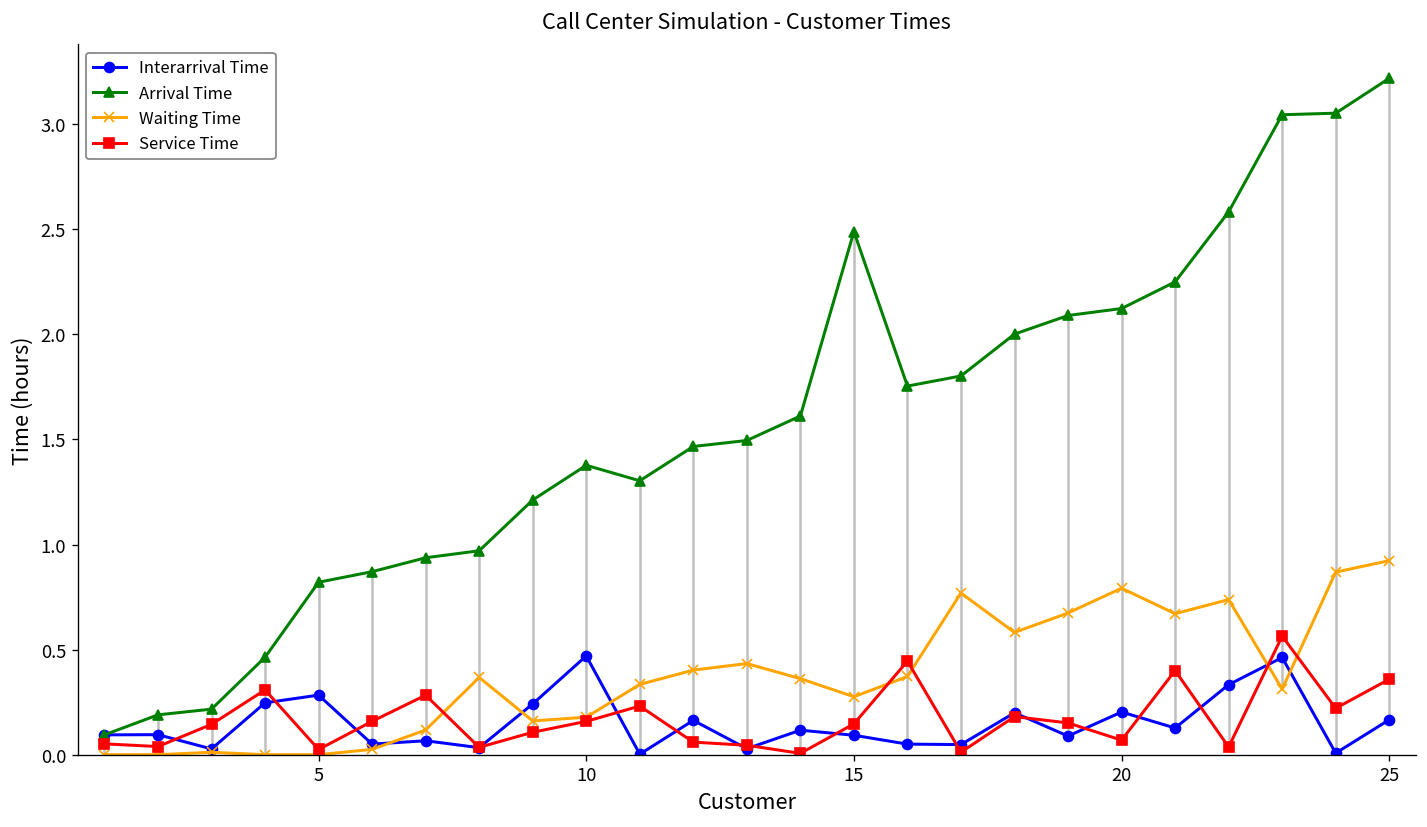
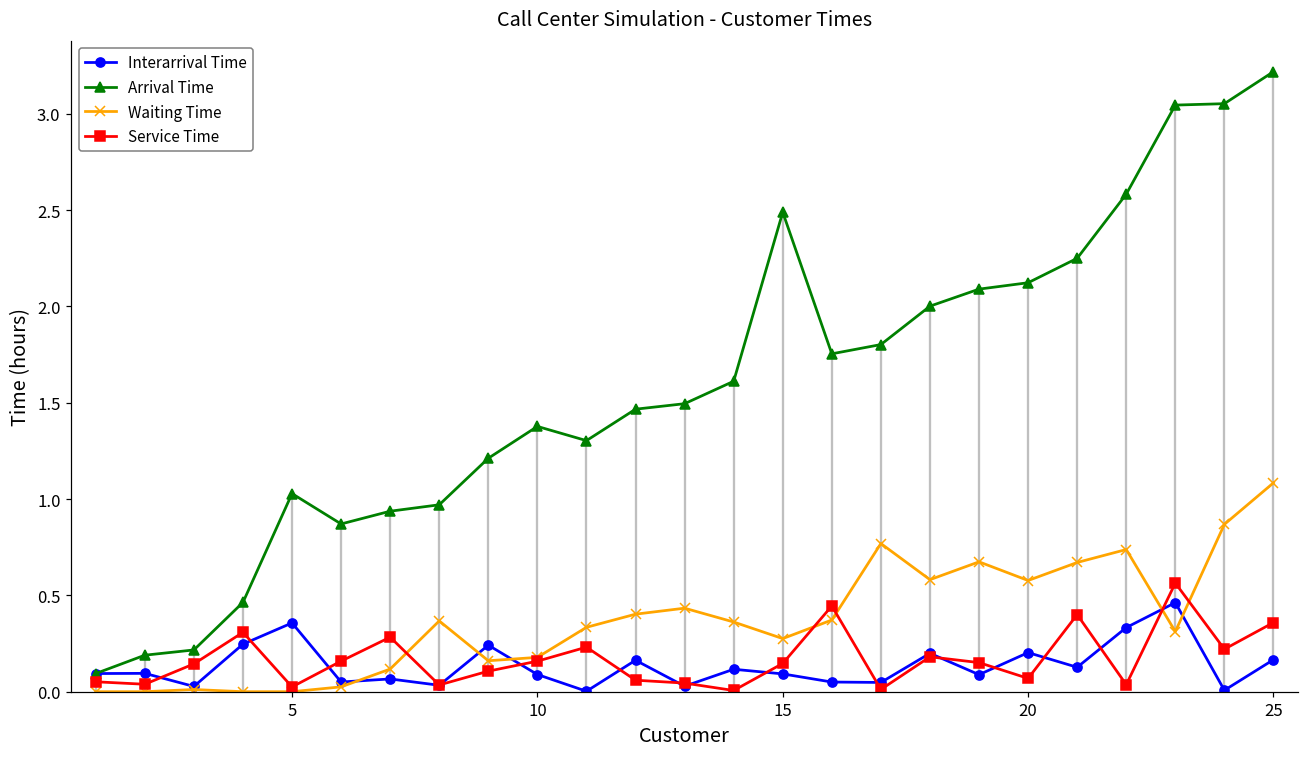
Interarrival Time, 5: 0.28 -> 0.36
Arrival Time, 5: 0.82 -> 1.03
Interarrival Time, 10: 0.47 -> 0.09
Waiting Time, 20: 0.79 -> 0.58
Waiting Time, 25: 0.92 -> 1.08
